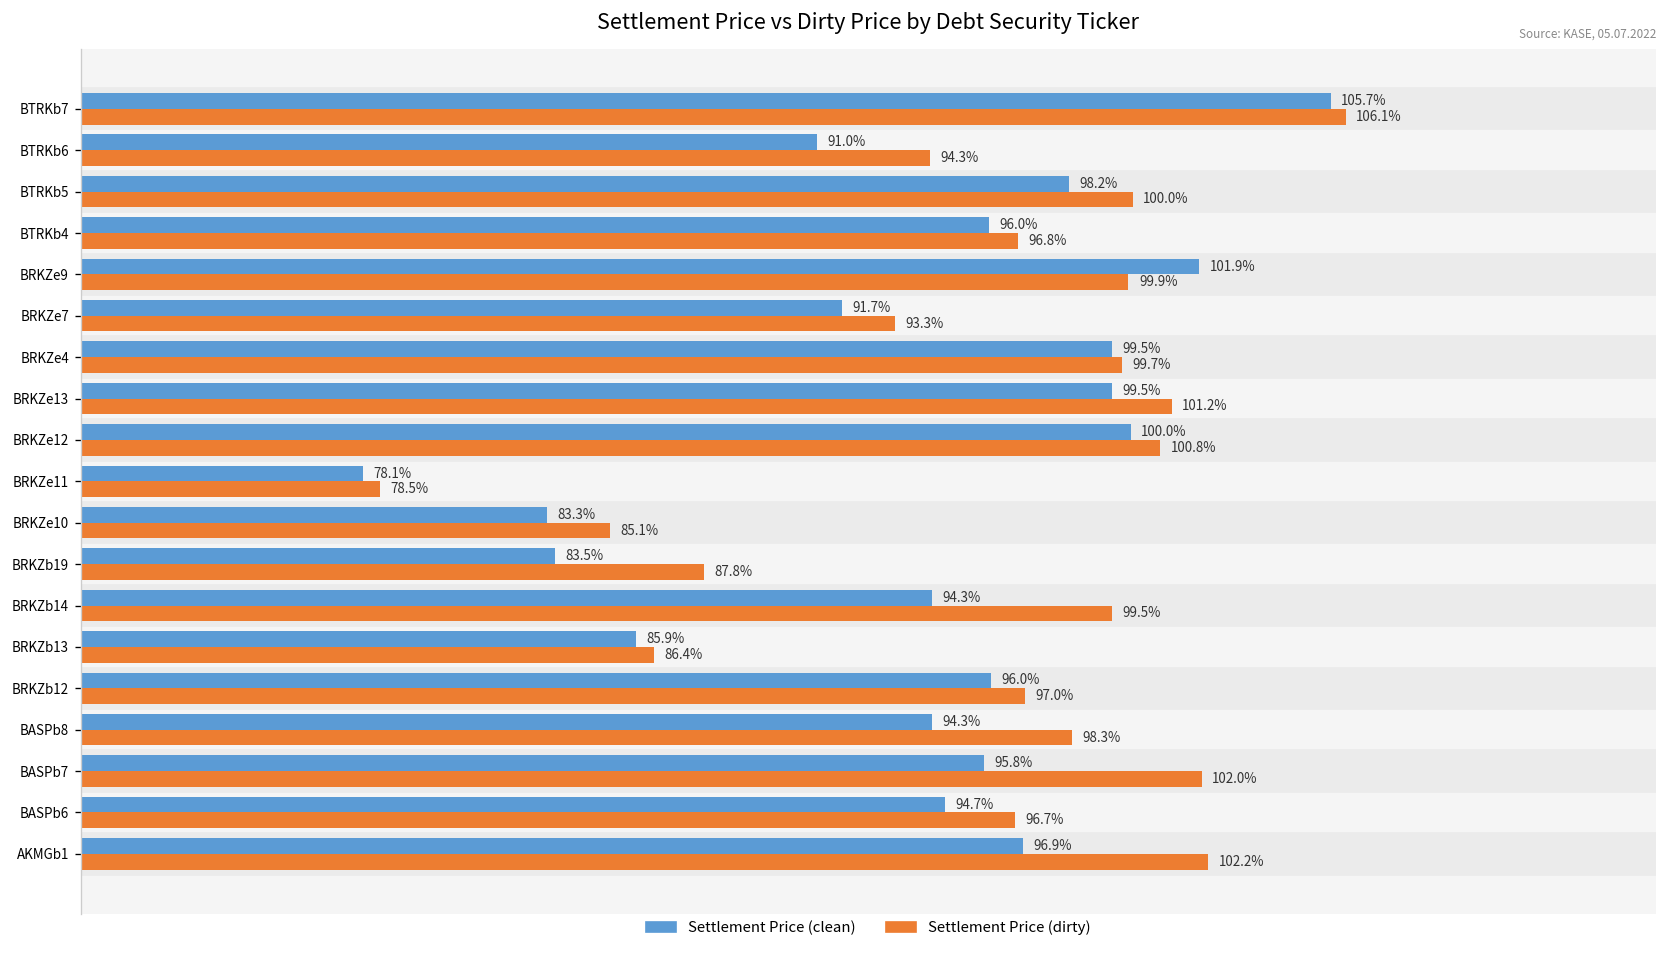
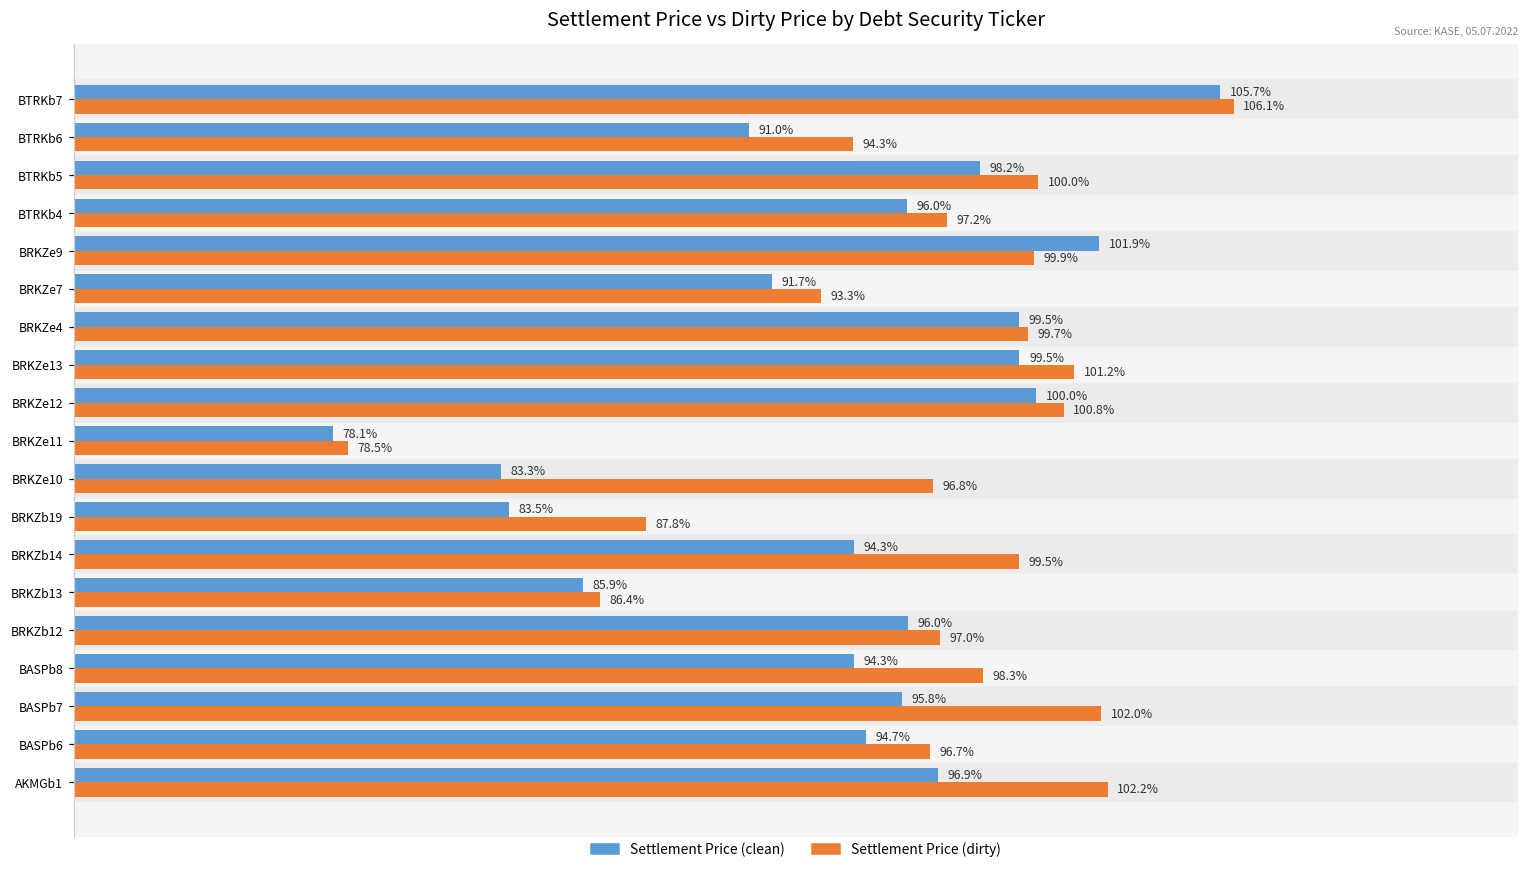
Settlement Price (dirty), BTRKb4: 96.8% -> 97.2%
Settlement Price (dirty), BRKZe10: 85.1% -> 96.8%
